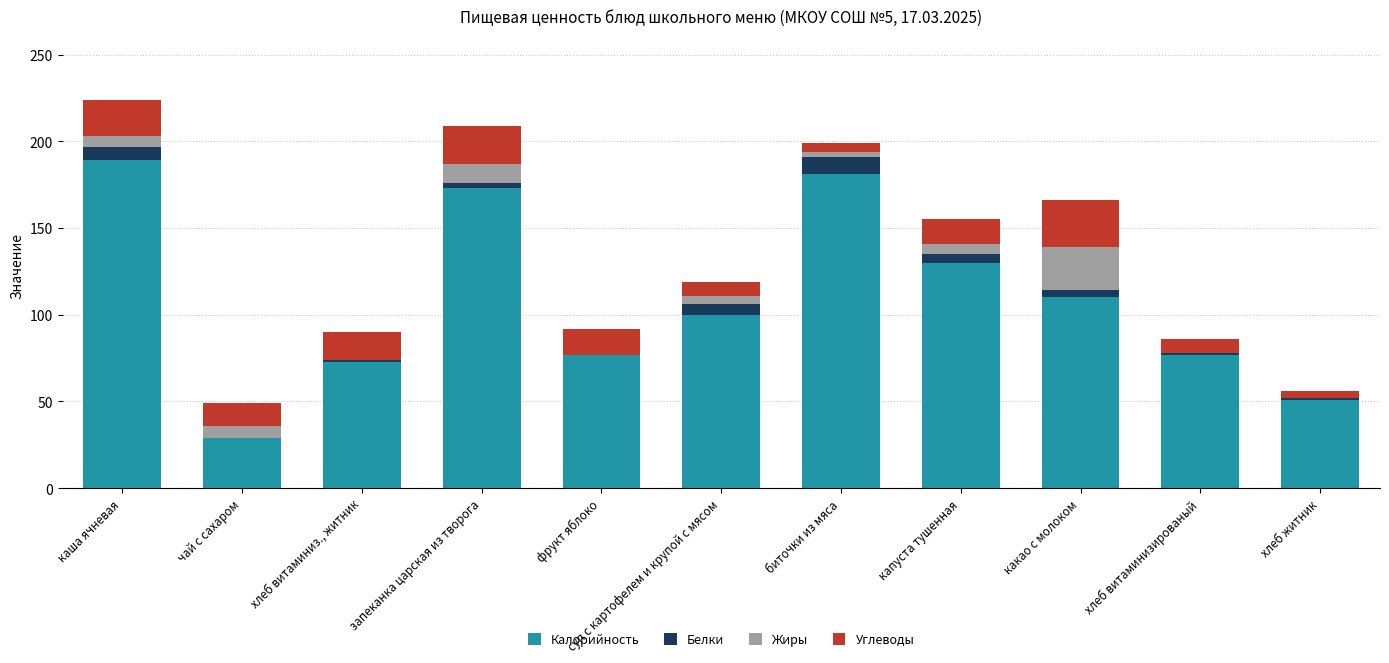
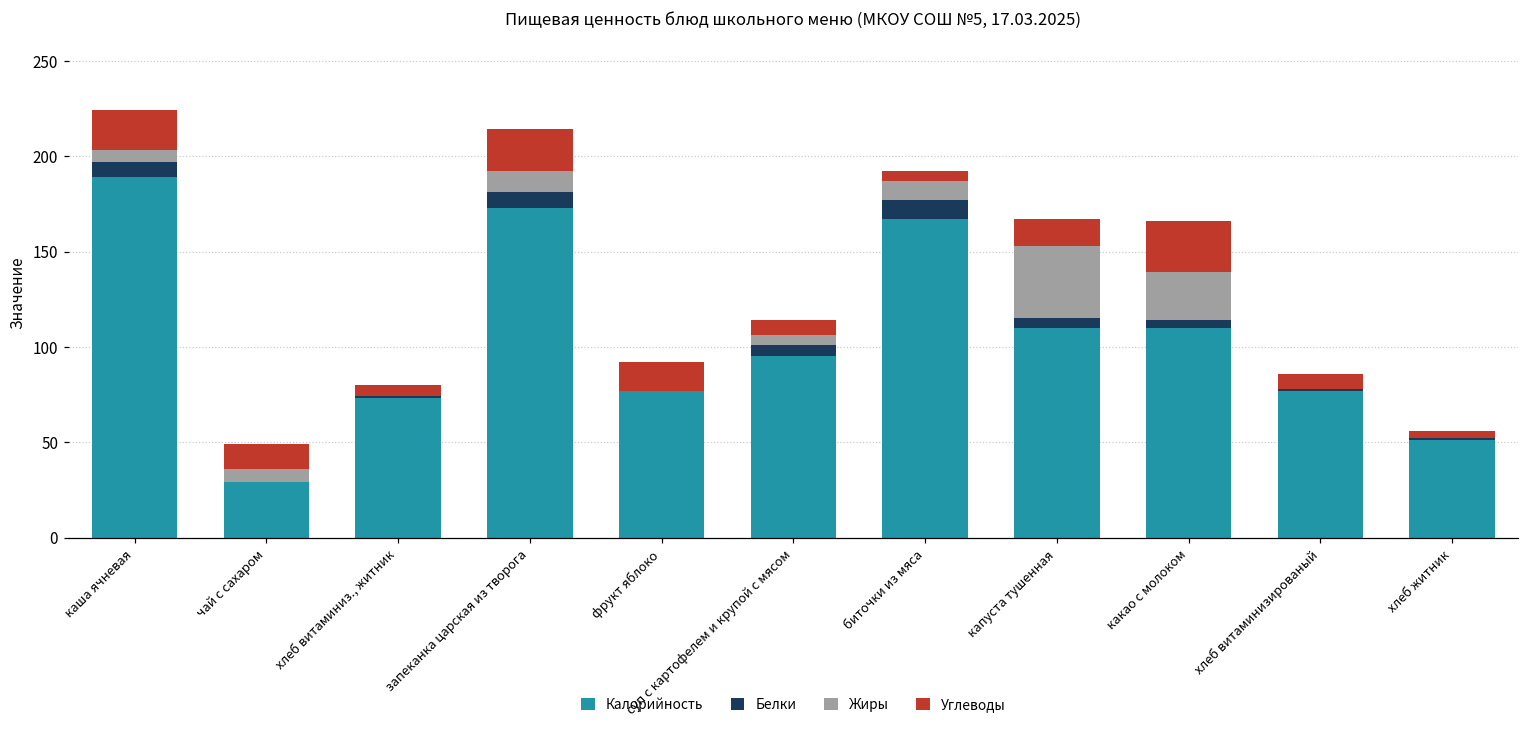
Углеводы, хлеб витаминиз., житник: 16 -> 6
Белки, запеканка царская из творога: 3 -> 8
Калорийность, суп с картофелем и крупой с мясом: 100 -> 95
Калорийность, биточки из мяса: 181 -> 167
Жиры, биточки из мяса: 3 -> 10
Калорийность, капуста тушенная: 130 -> 110
Жиры, капуста тушенная: 6 -> 38
